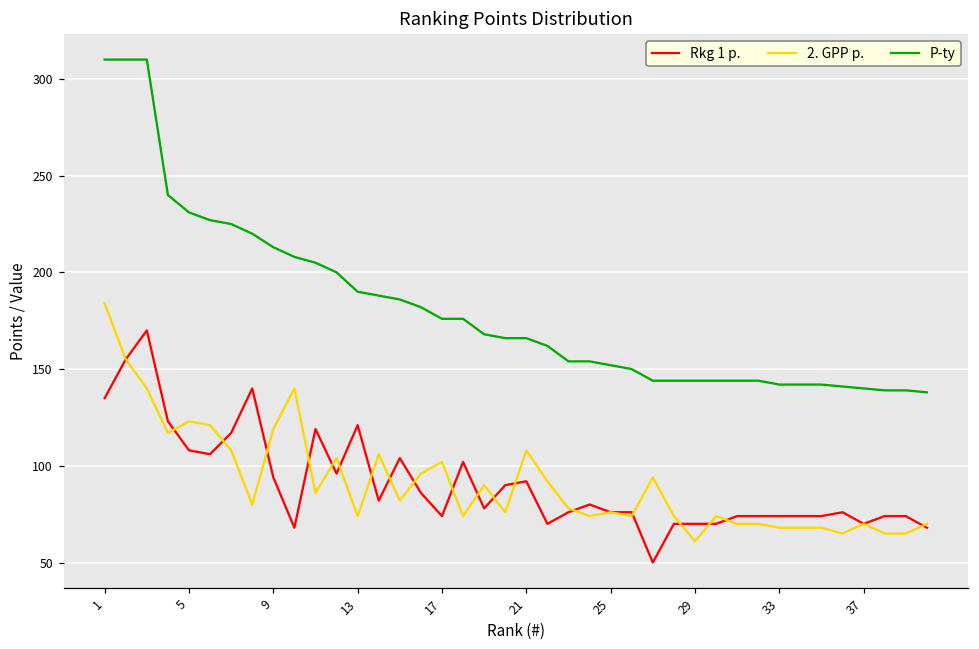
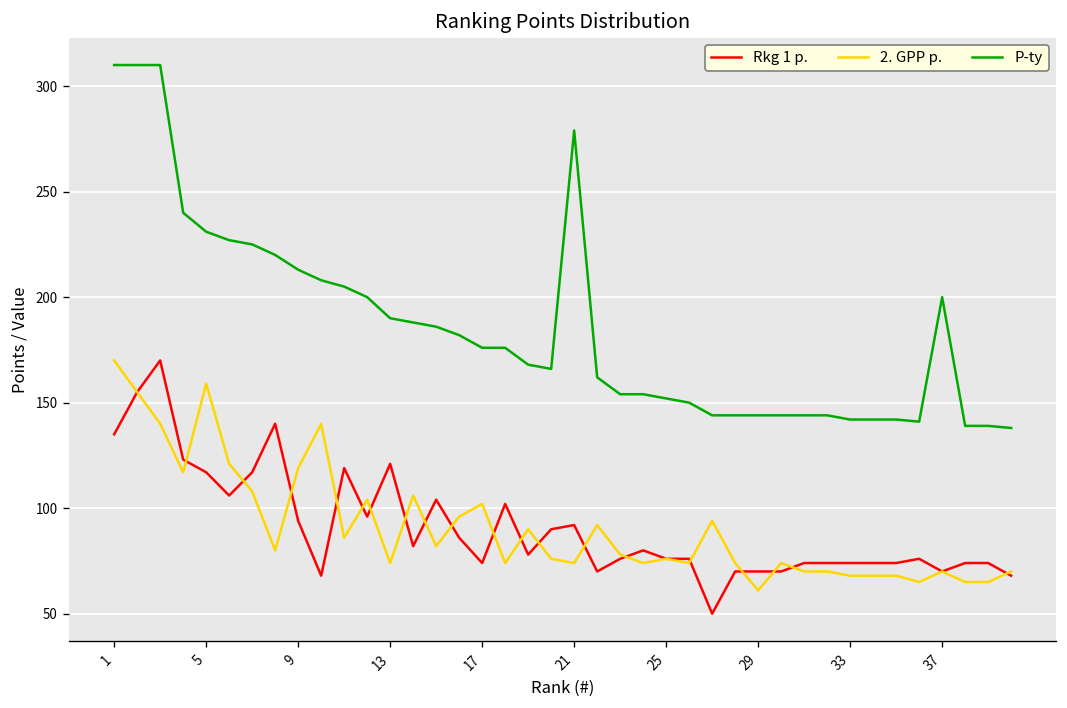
2. GPP p., 1: 184 -> 170
Rkg 1 p., 5: 108 -> 117
2. GPP p., 5: 123 -> 159
2. GPP p., 21: 108 -> 74
P-ty, 21: 166 -> 279
P-ty, 37: 140 -> 200
